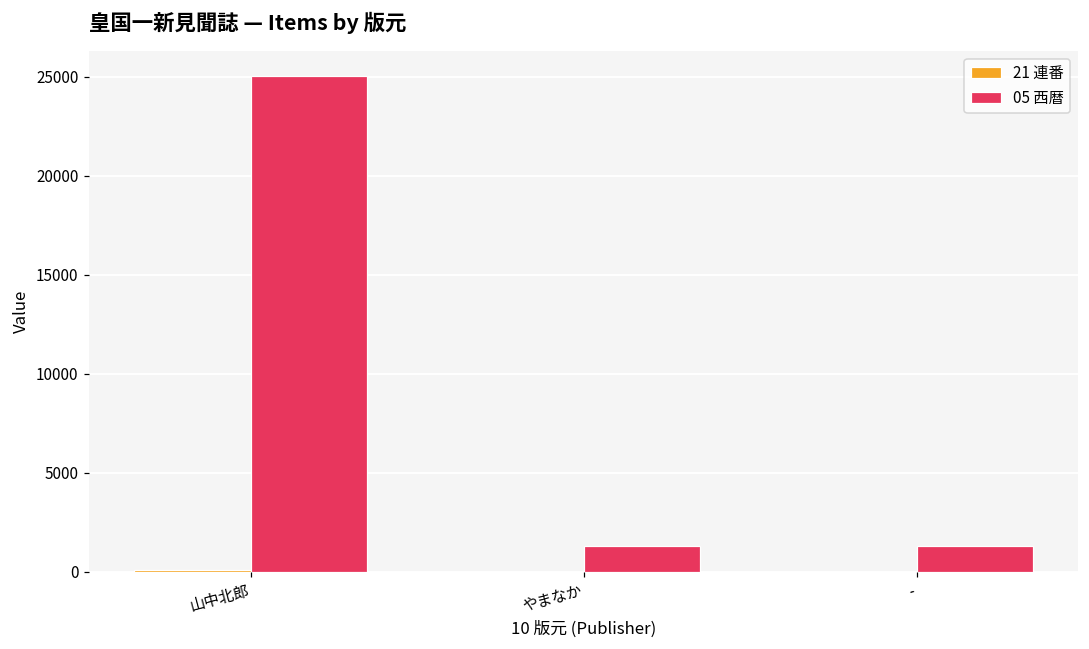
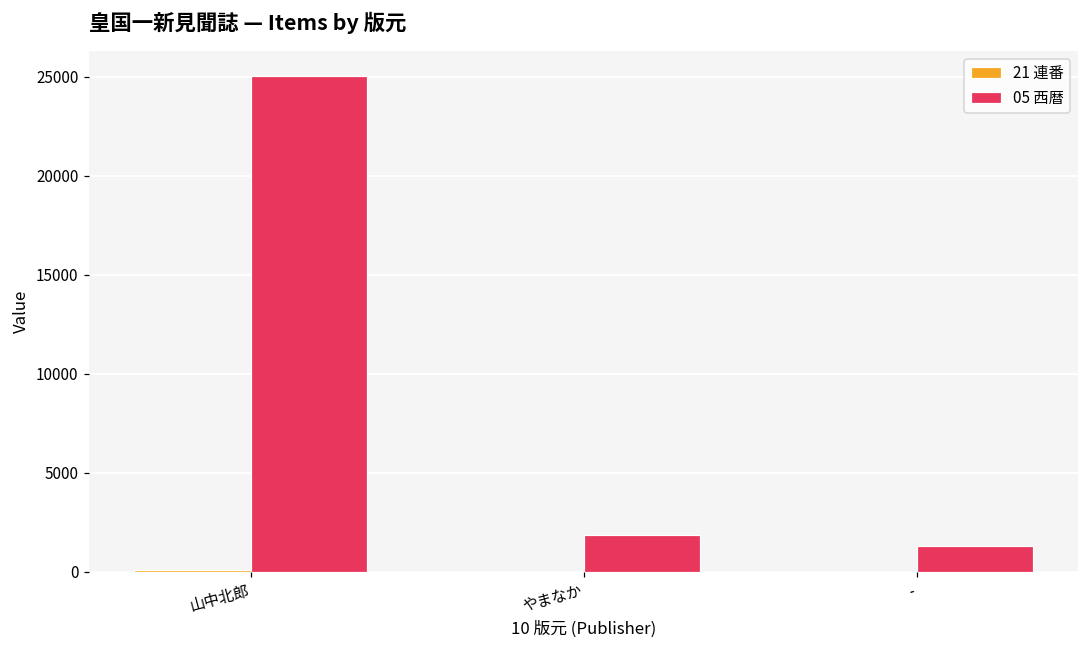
05 西暦, やまなか: 1300 -> 1900
